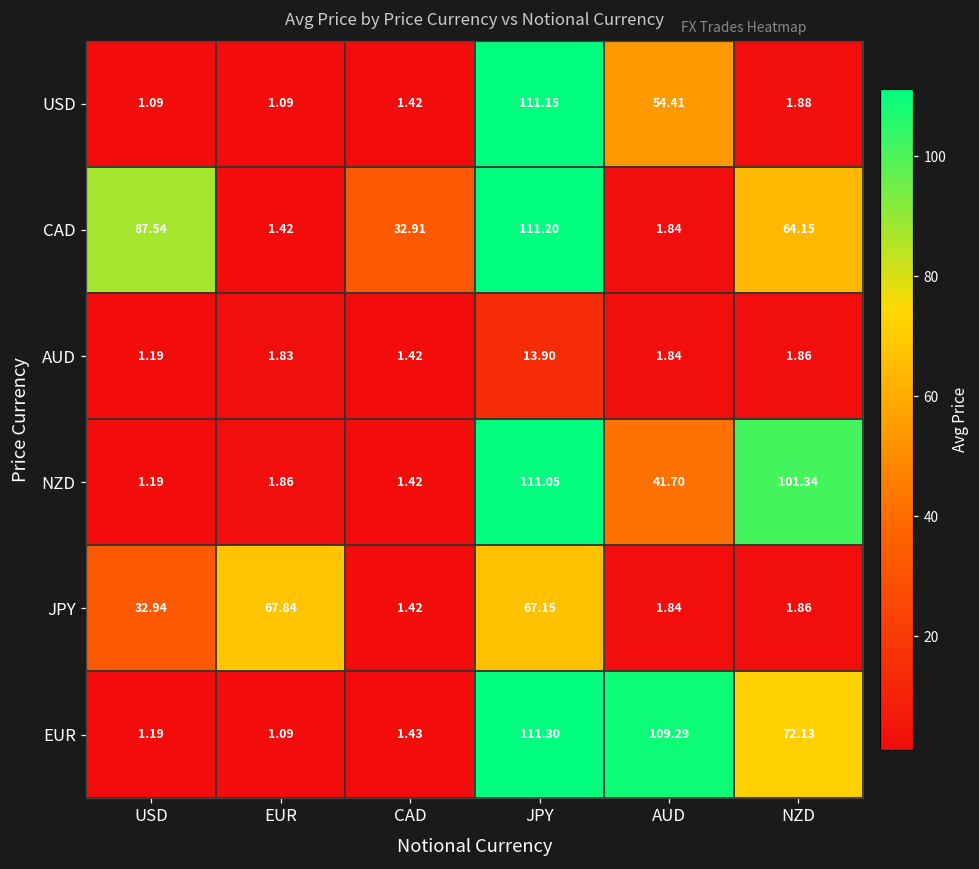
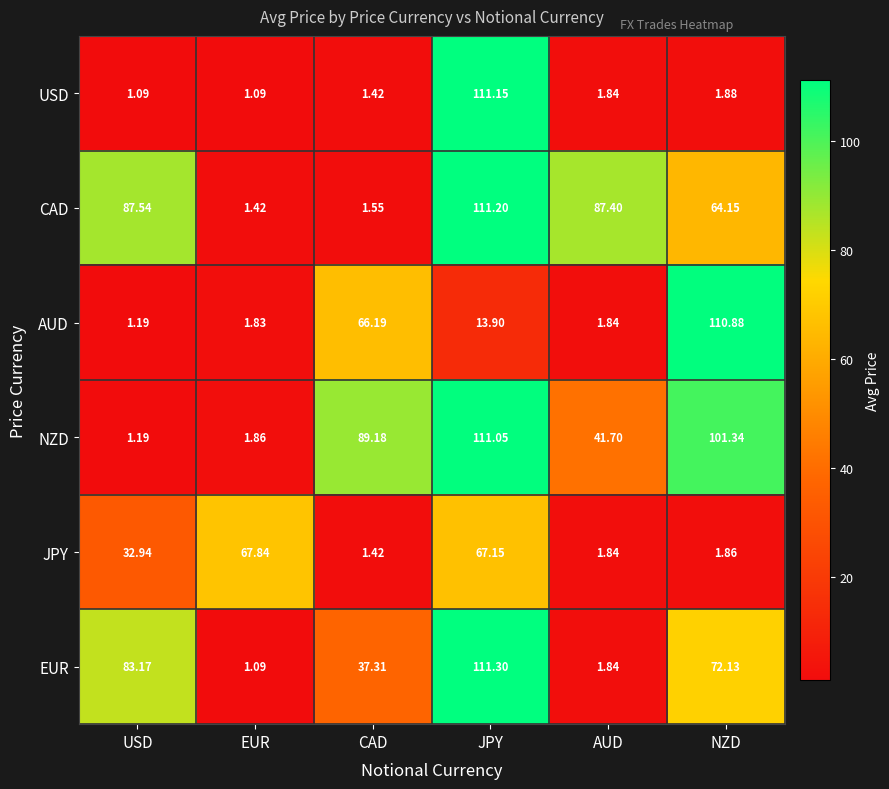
USD, AUD: 54.41 -> 1.84
CAD, CAD: 32.91 -> 1.55
CAD, AUD: 1.84 -> 87.40
AUD, CAD: 1.42 -> 66.19
AUD, NZD: 1.86 -> 110.88
NZD, CAD: 1.42 -> 89.18
EUR, USD: 1.19 -> 83.17
EUR, CAD: 1.43 -> 37.31
EUR, AUD: 109.29 -> 1.84
